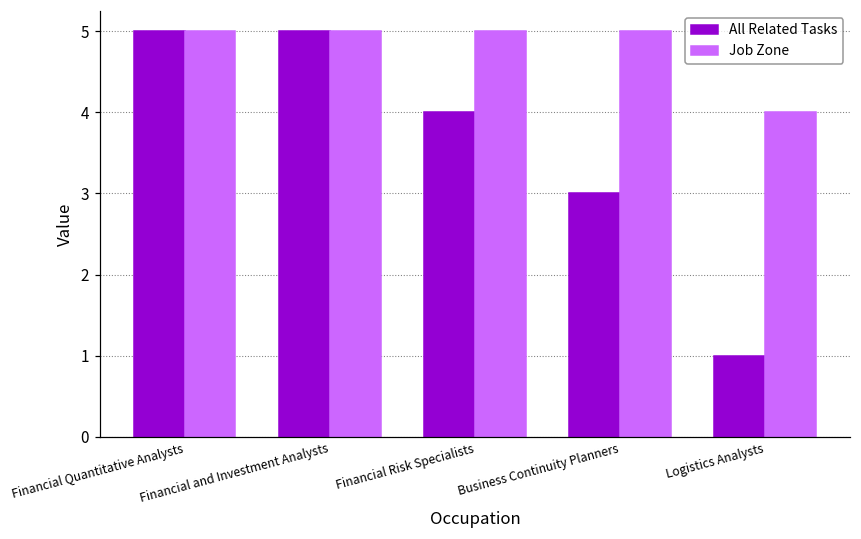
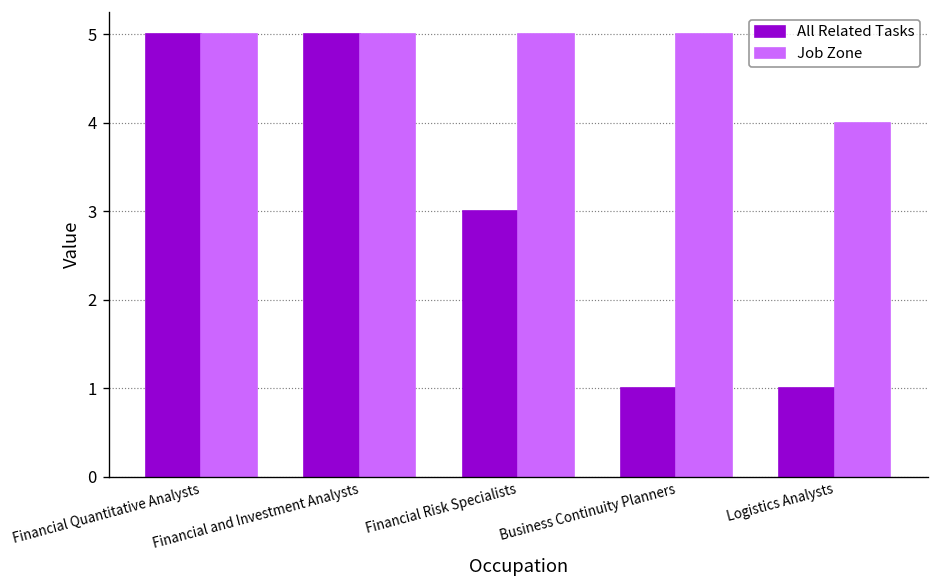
All Related Tasks, Financial Risk Specialists: 4 -> 3
All Related Tasks, Business Continuity Planners: 3 -> 1
